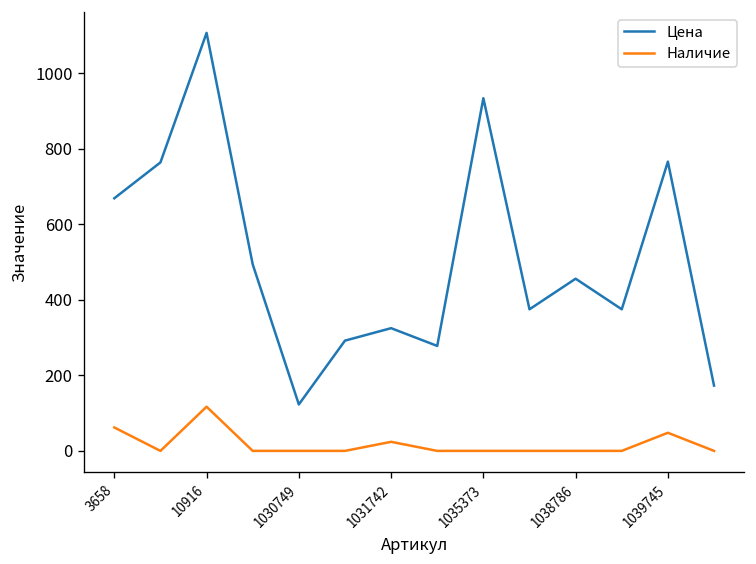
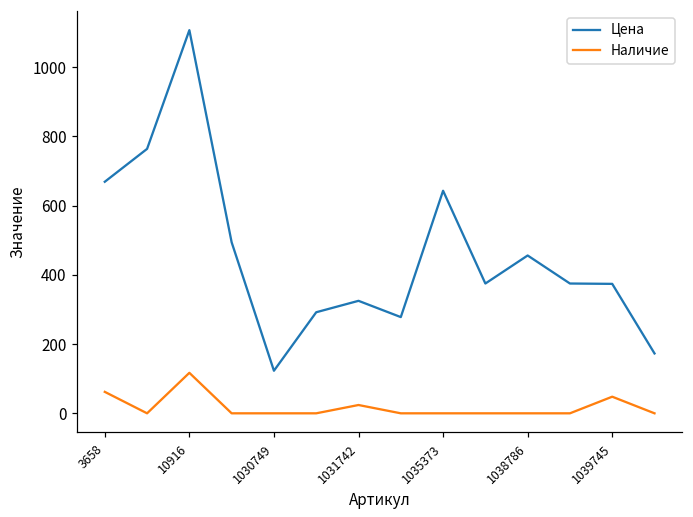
Цена, 1035373: 930 -> 640
Цена, 1039745: 770 -> 370
